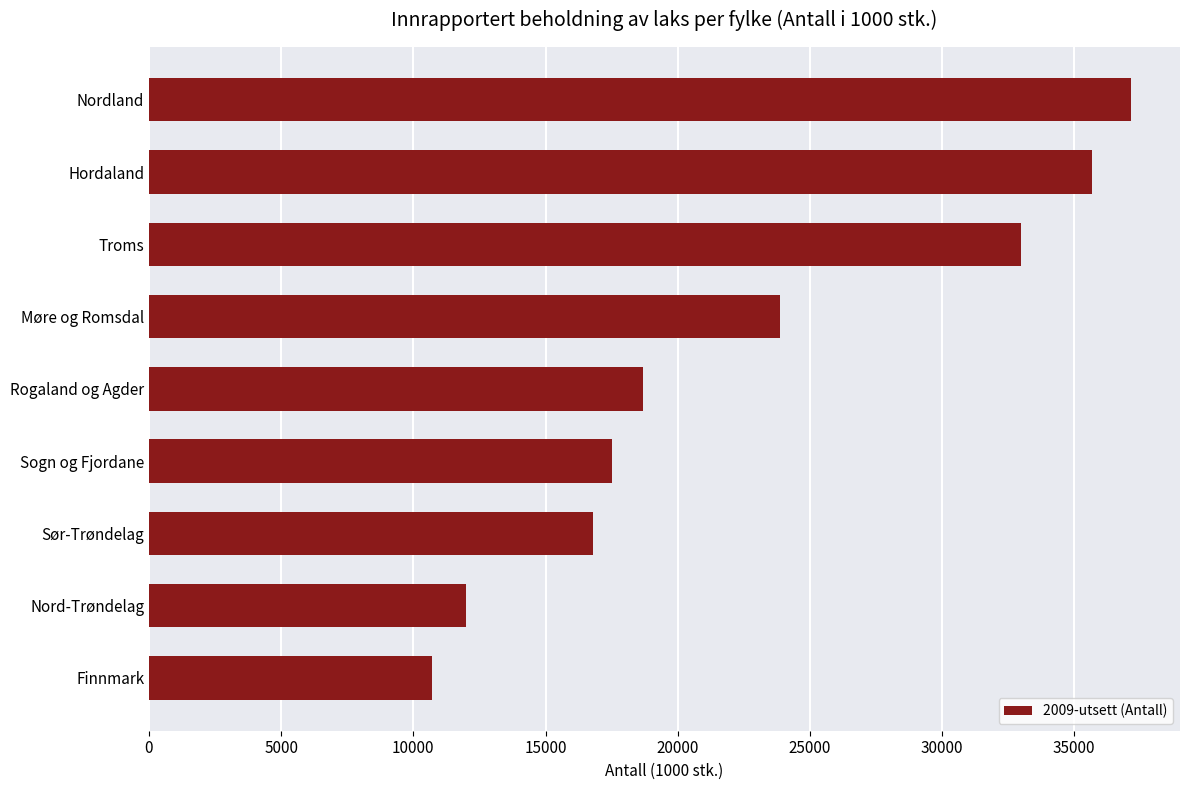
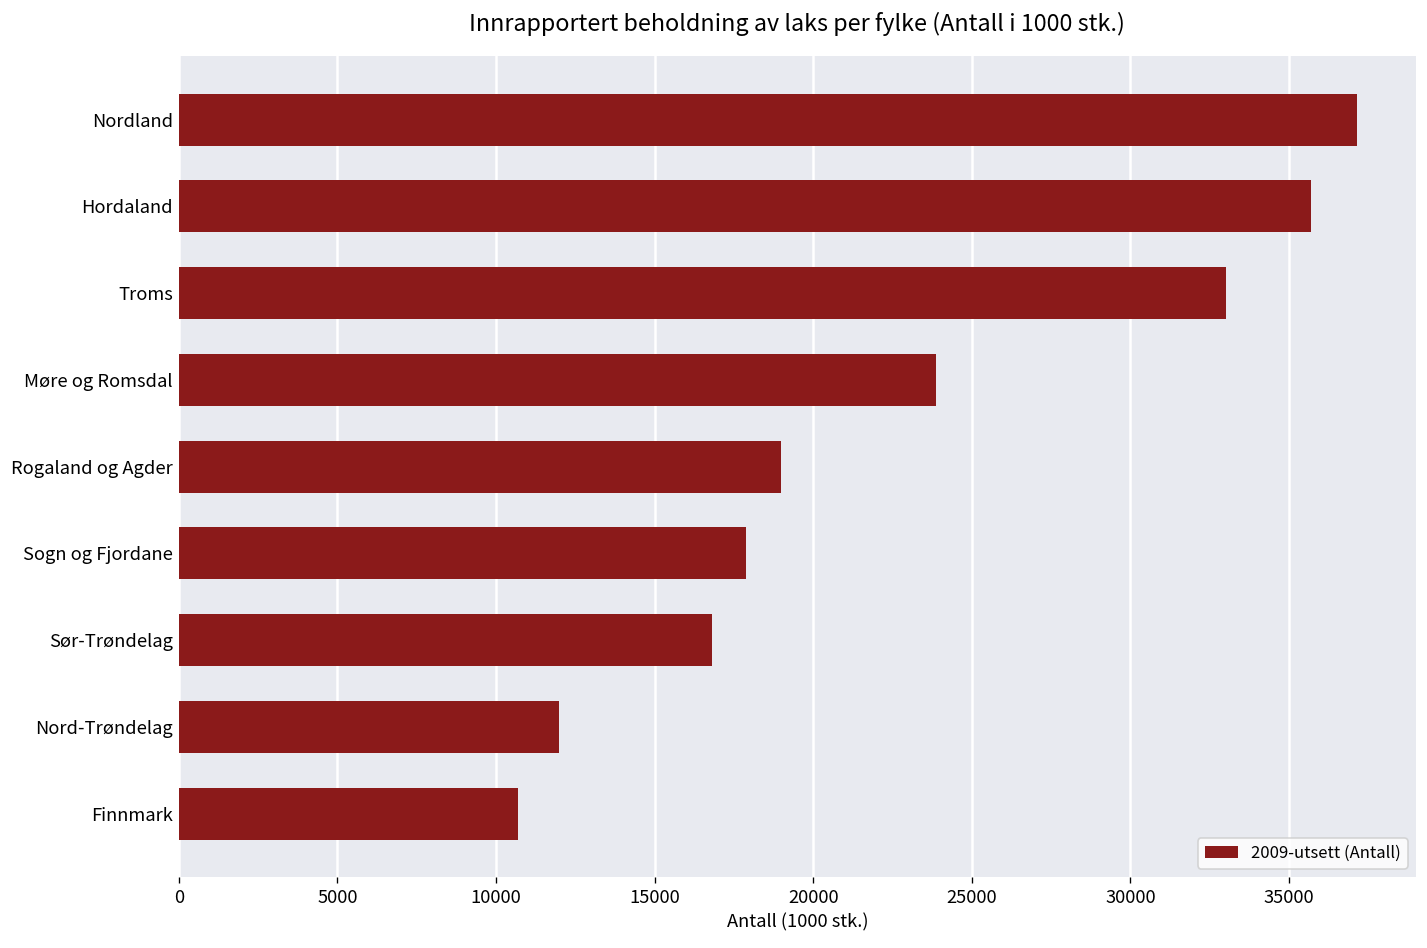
Rogaland og Agder: 18700 -> 19000
Sogn og Fjordane: 17500 -> 17900
